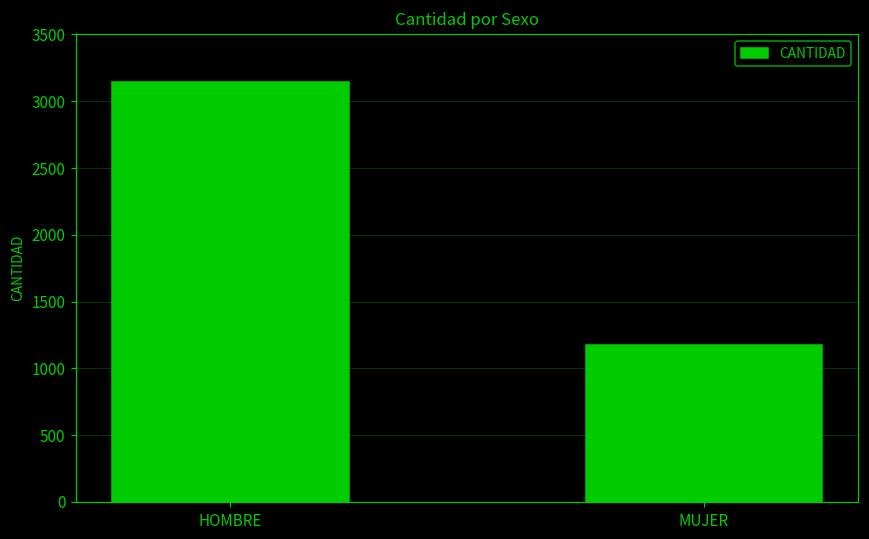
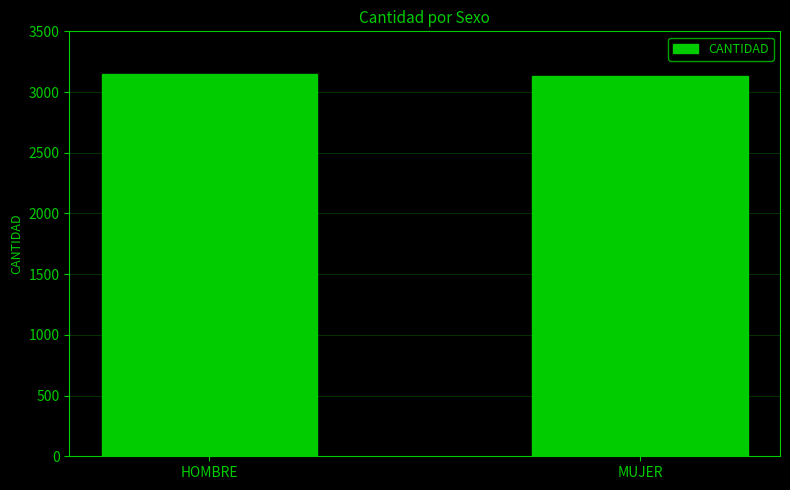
MUJER: 1180 -> 3130
